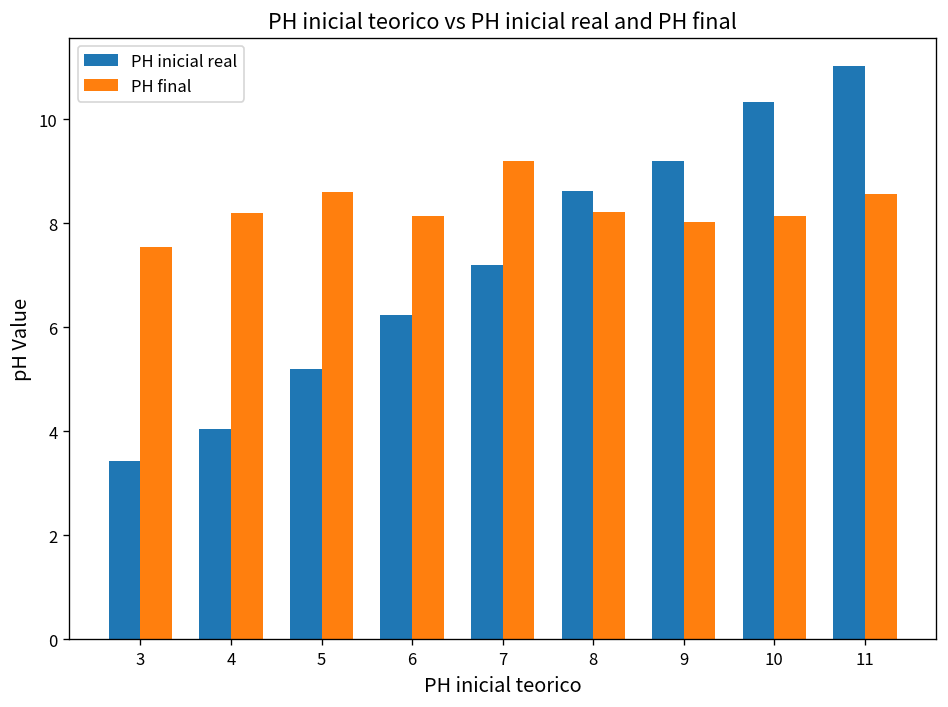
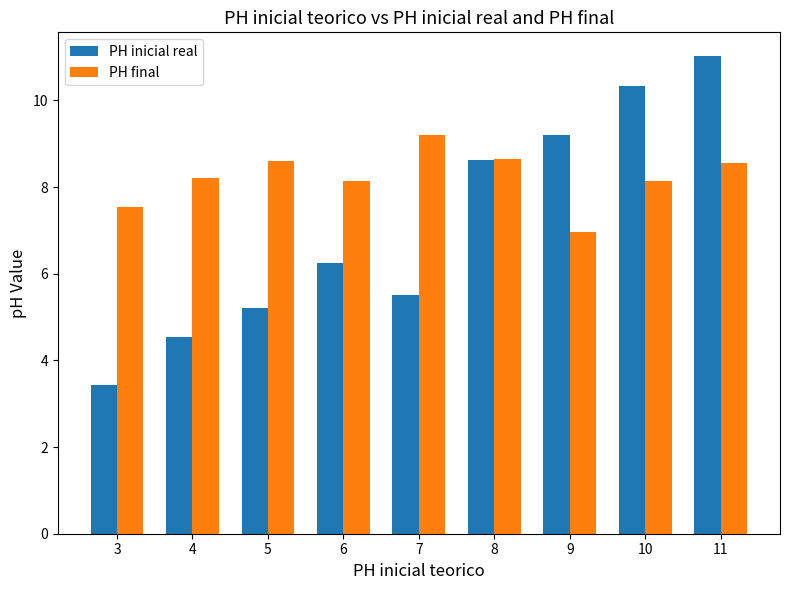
PH inicial real, 4: 4.1 -> 4.5
PH inicial real, 7: 7.2 -> 5.5
PH final, 8: 8.2 -> 8.6
PH final, 9: 8.0 -> 7.0
